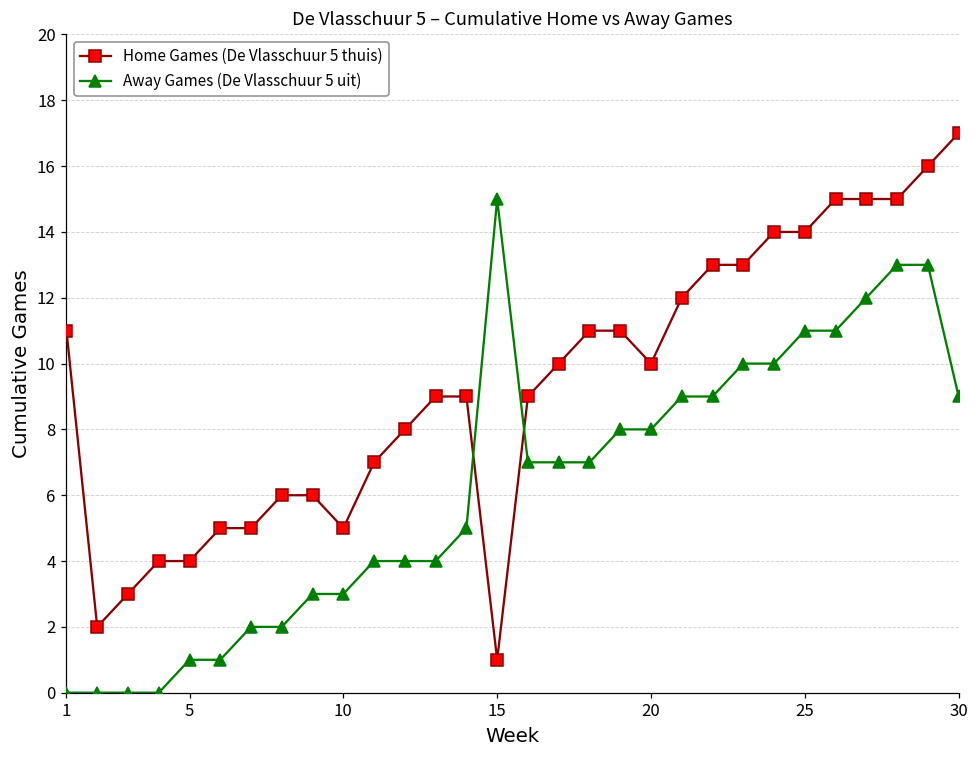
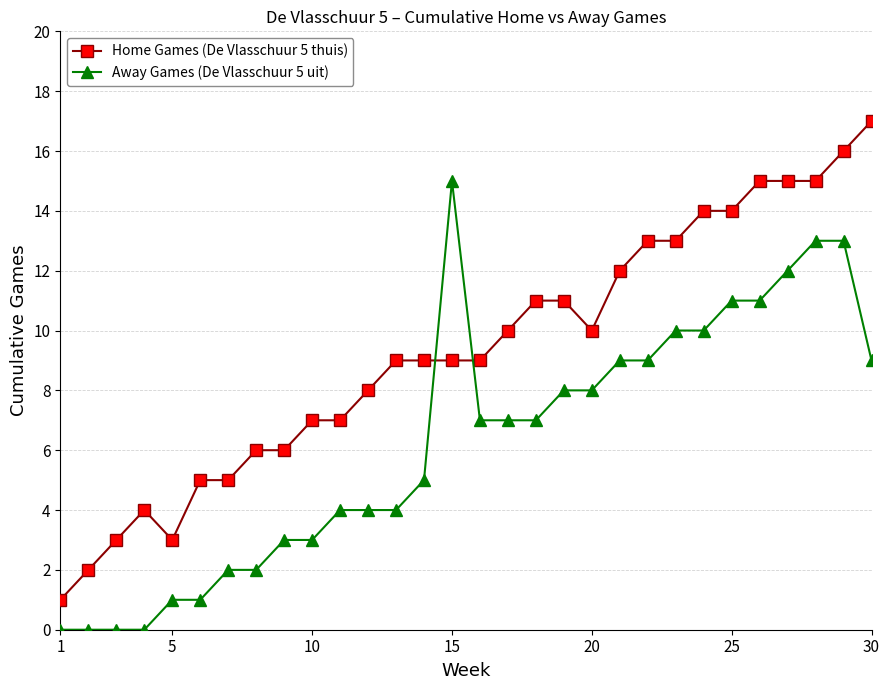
Home Games (De Vlasschuur 5 thuis), 1: 11 -> 1
Home Games (De Vlasschuur 5 thuis), 5: 4 -> 3
Home Games (De Vlasschuur 5 thuis), 10: 5 -> 7
Home Games (De Vlasschuur 5 thuis), 15: 1 -> 9
